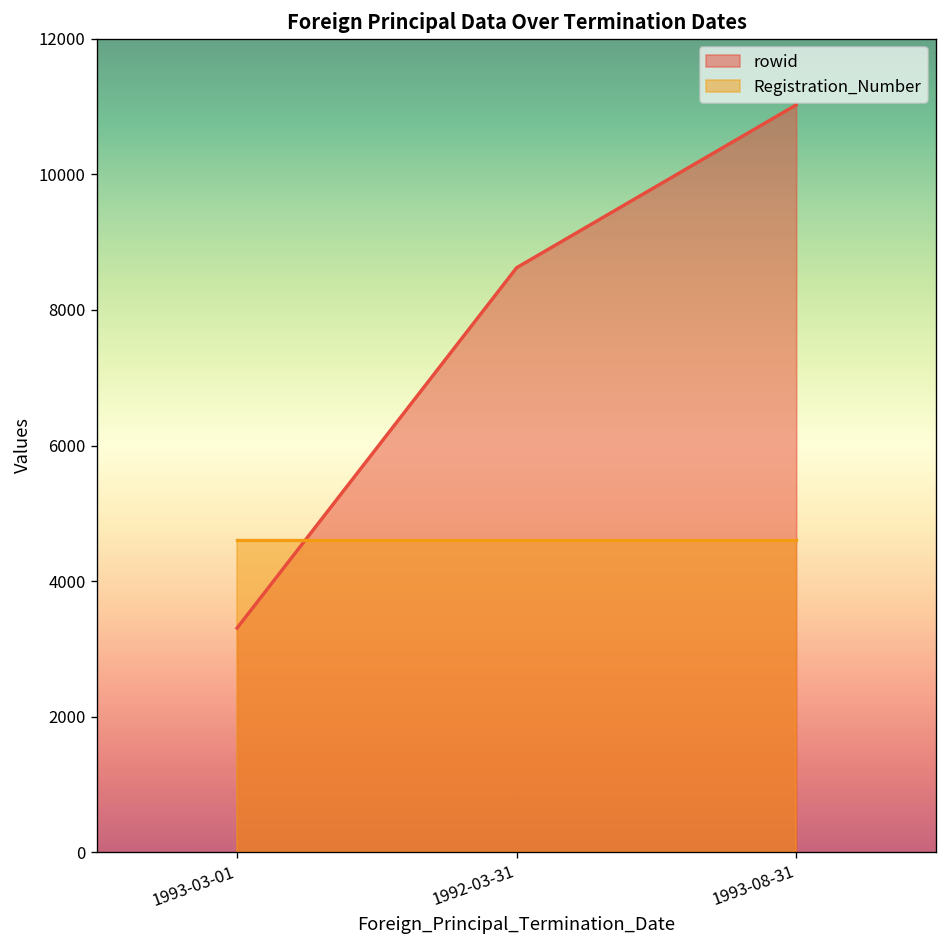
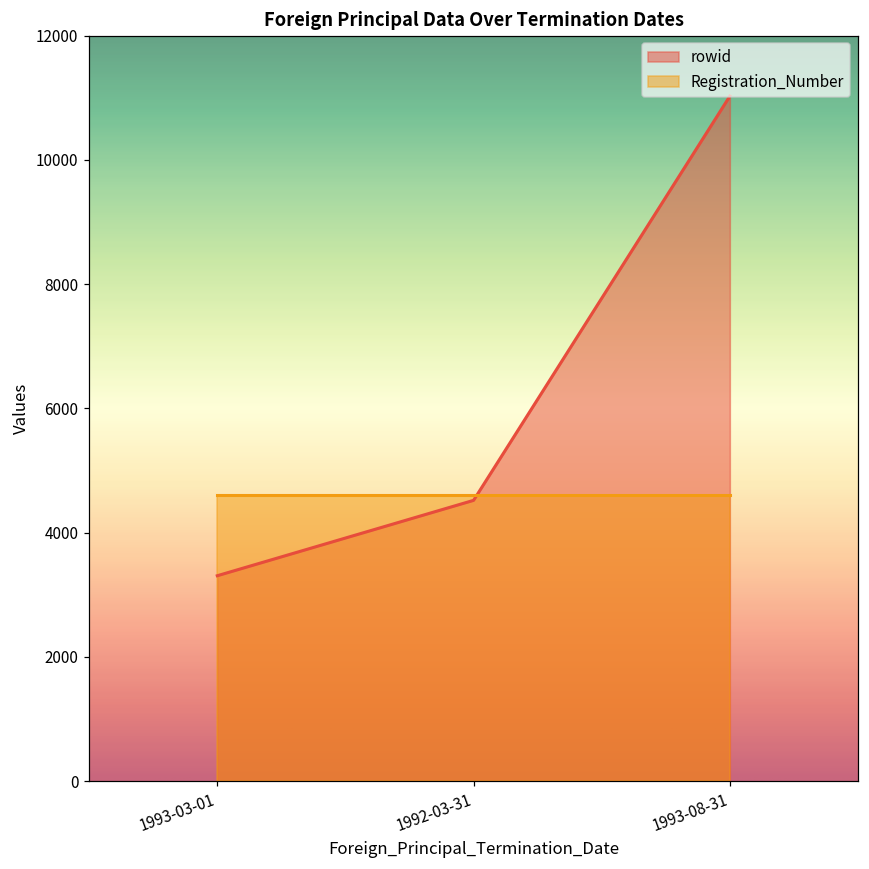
rowid, 1992-03-31: 8600 -> 4500
